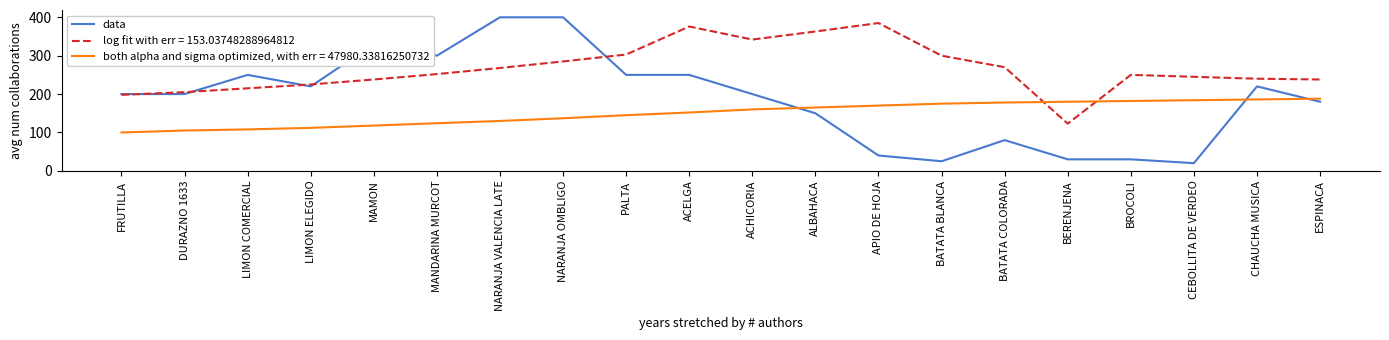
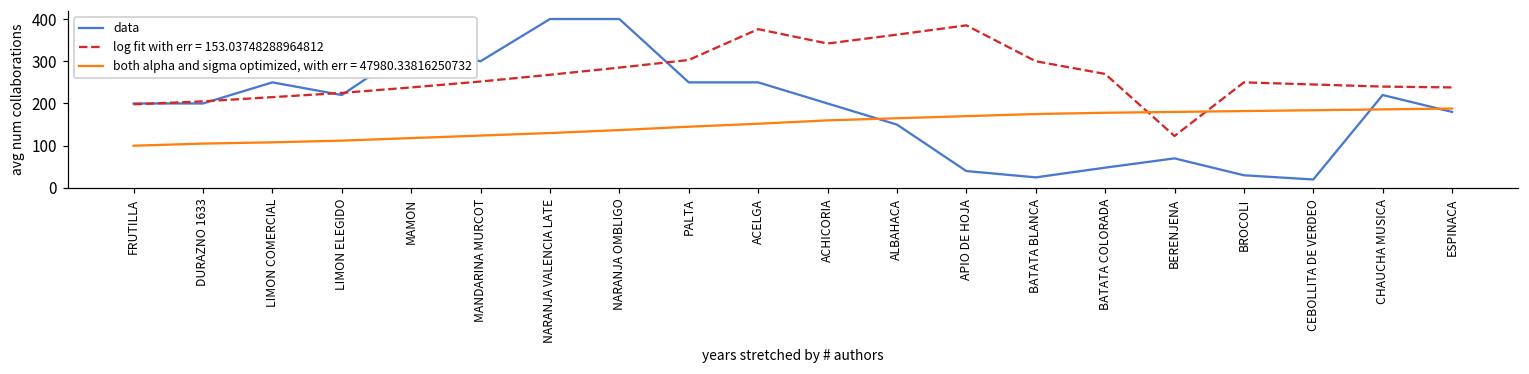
data, BATATA COLORADA: 80 -> 50
data, BERENJENA: 30 -> 70
